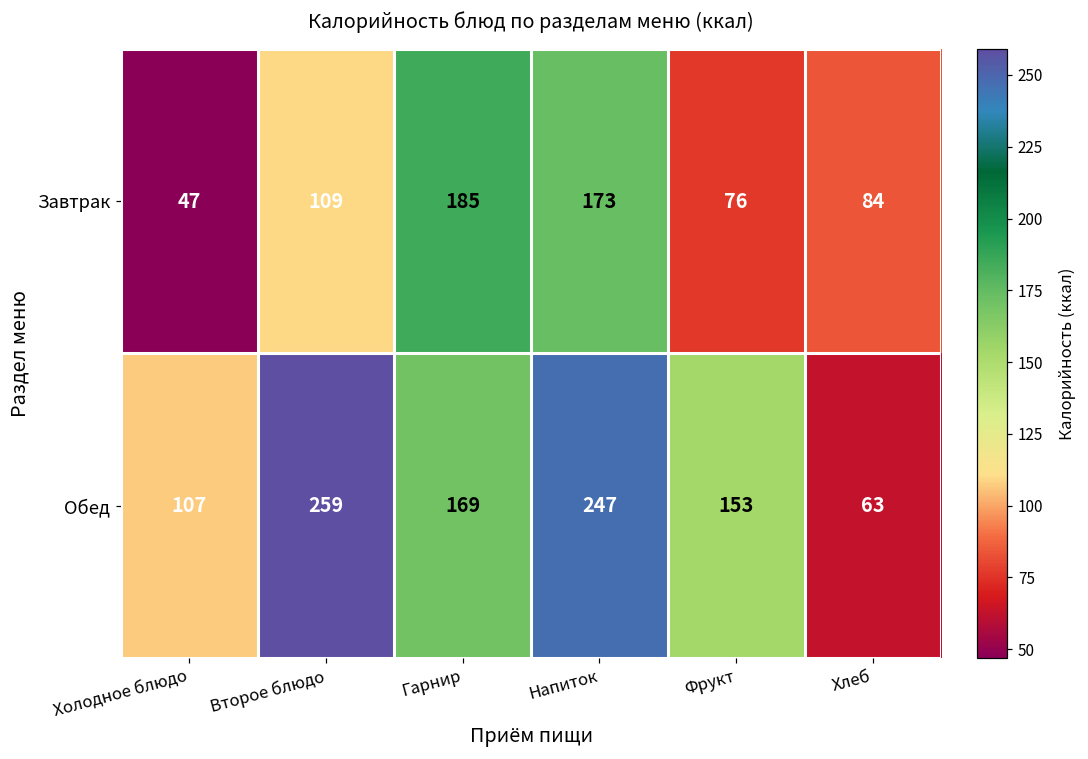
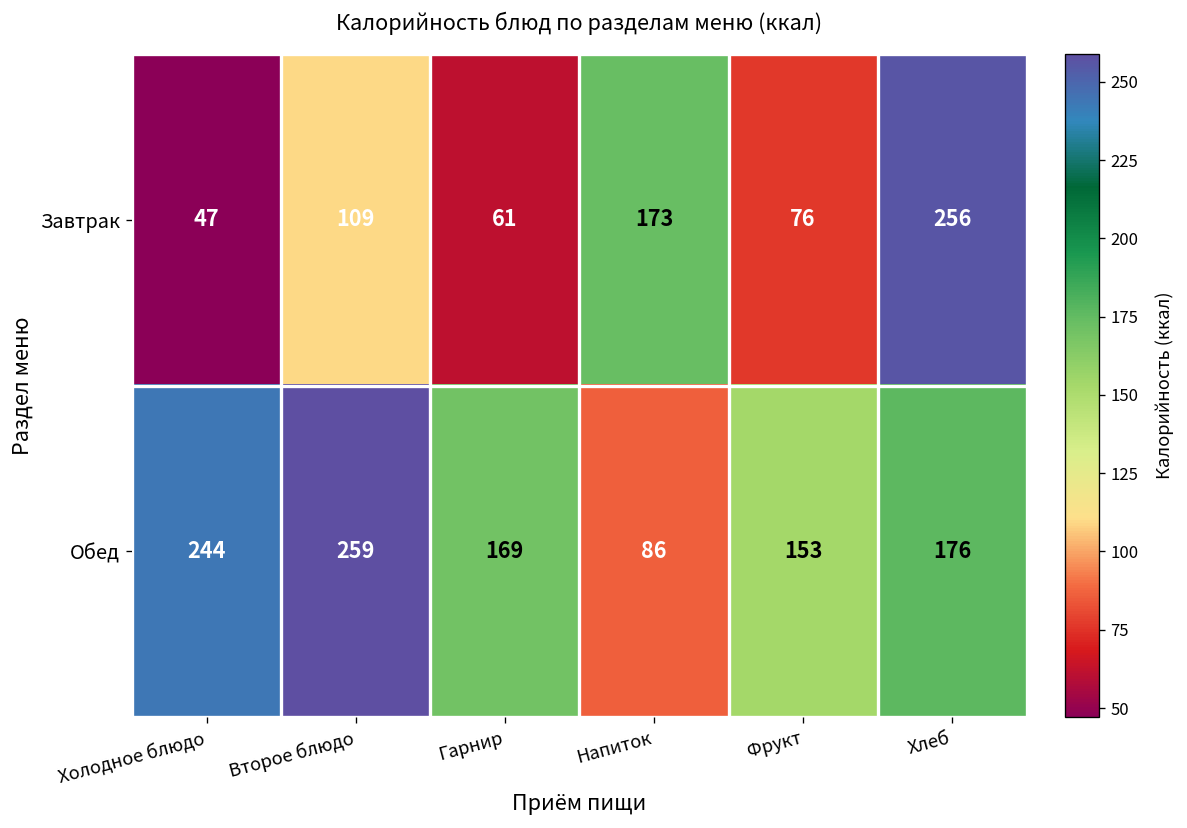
Завтрак, Гарнир: 185 -> 61
Завтрак, Хлеб: 84 -> 256
Обед, Холодное блюдо: 107 -> 244
Обед, Напиток: 247 -> 86
Обед, Хлеб: 63 -> 176
